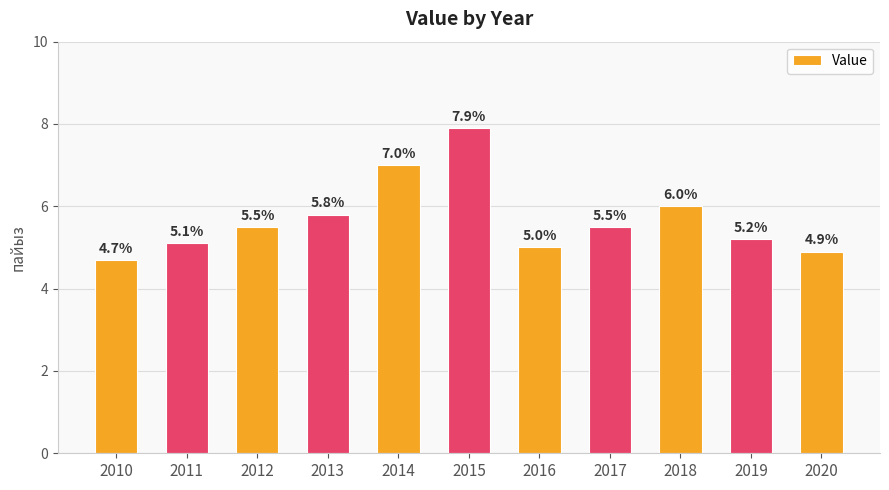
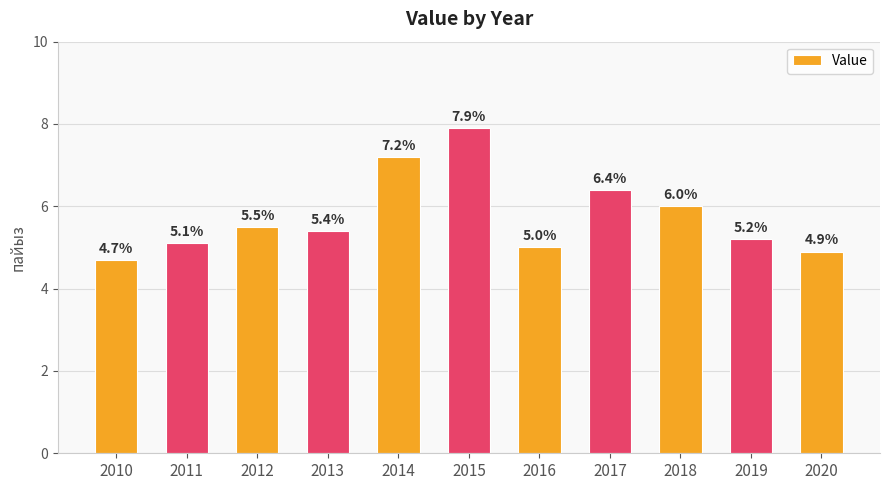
2013: 5.8% -> 5.4%
2014: 7.0% -> 7.2%
2017: 5.5% -> 6.4%
